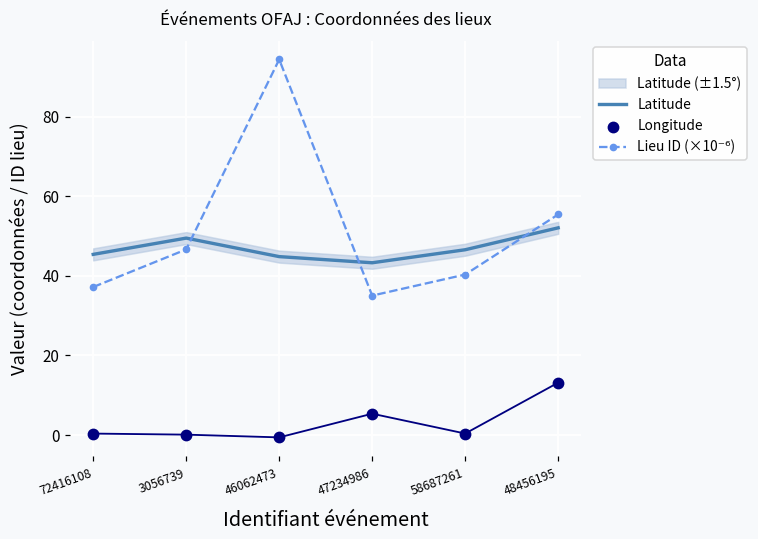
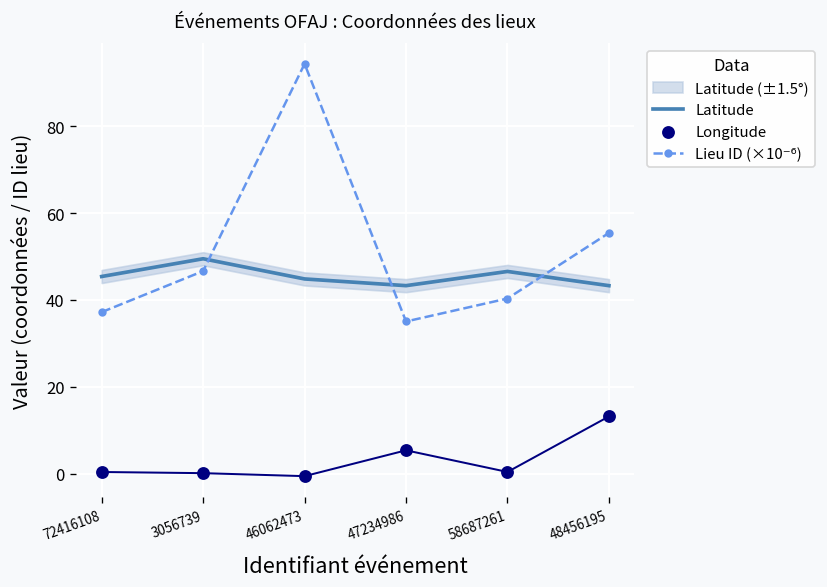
Latitude, 48456195: 52 -> 43
